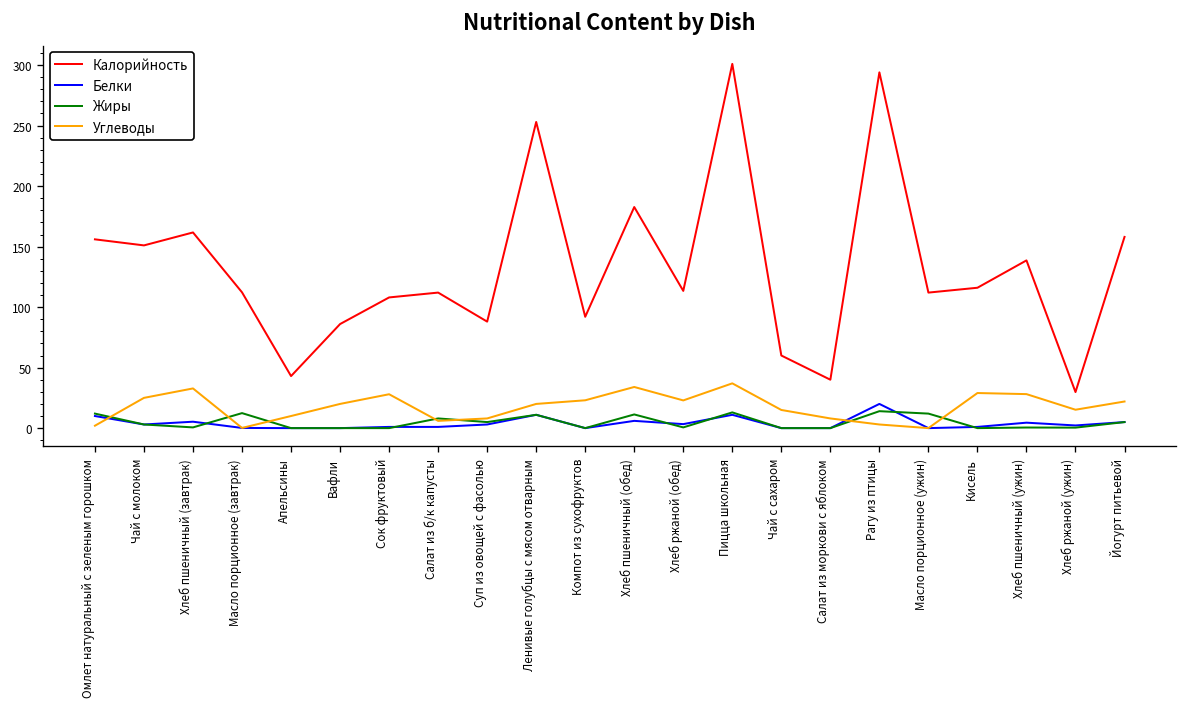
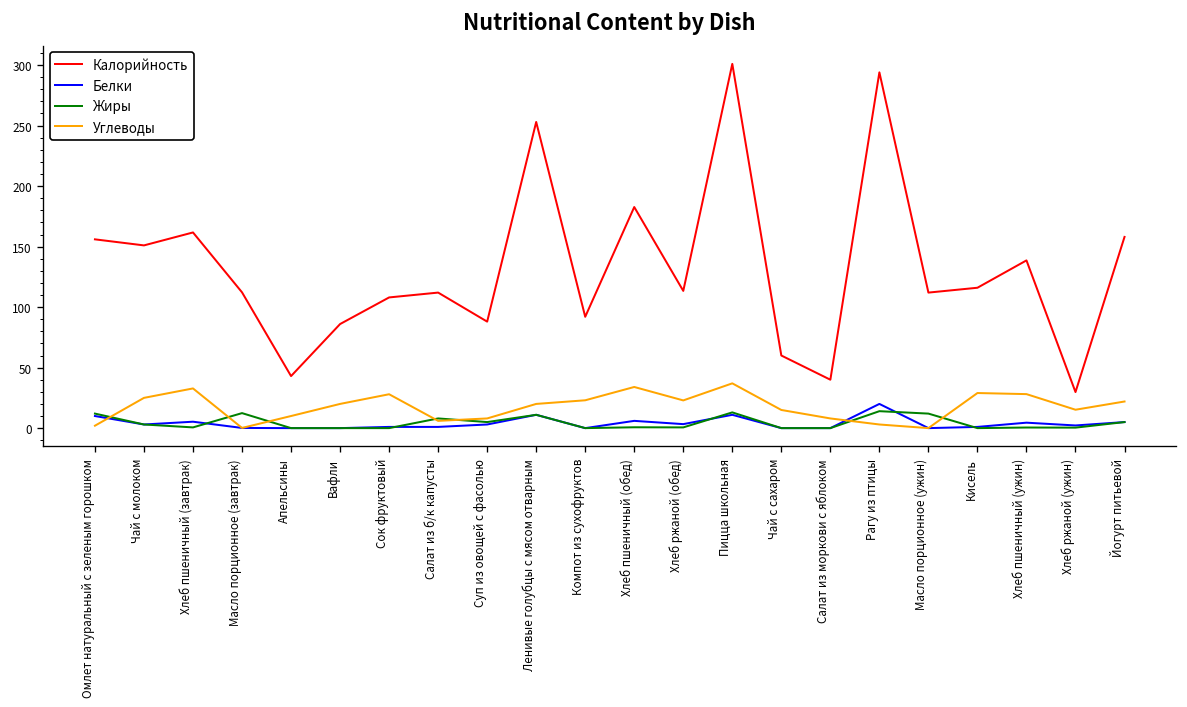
Жиры, Хлеб пшеничный (обед): 11 -> 1
